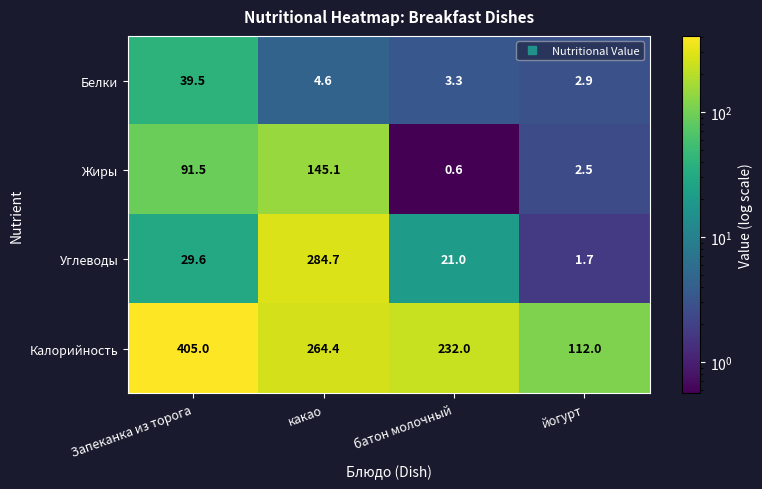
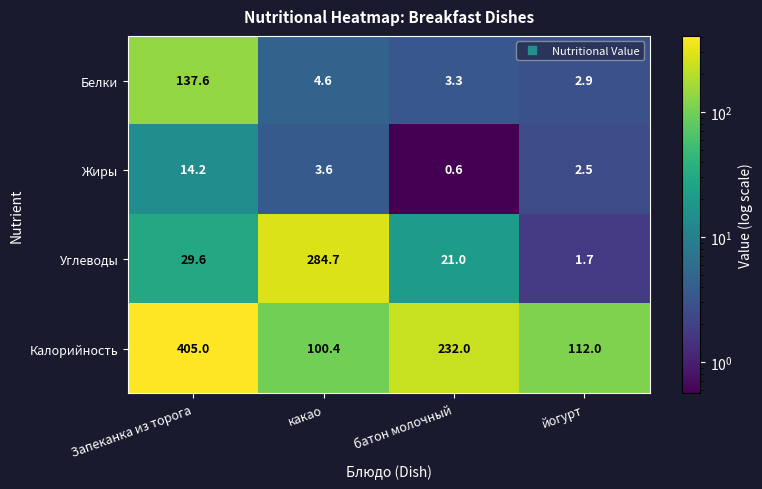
Белки, Запеканка из торога: 39.5 -> 137.6
Жиры, Запеканка из торога: 91.5 -> 14.2
Жиры, какао: 145.1 -> 3.6
Калорийность, какао: 264.4 -> 100.4
